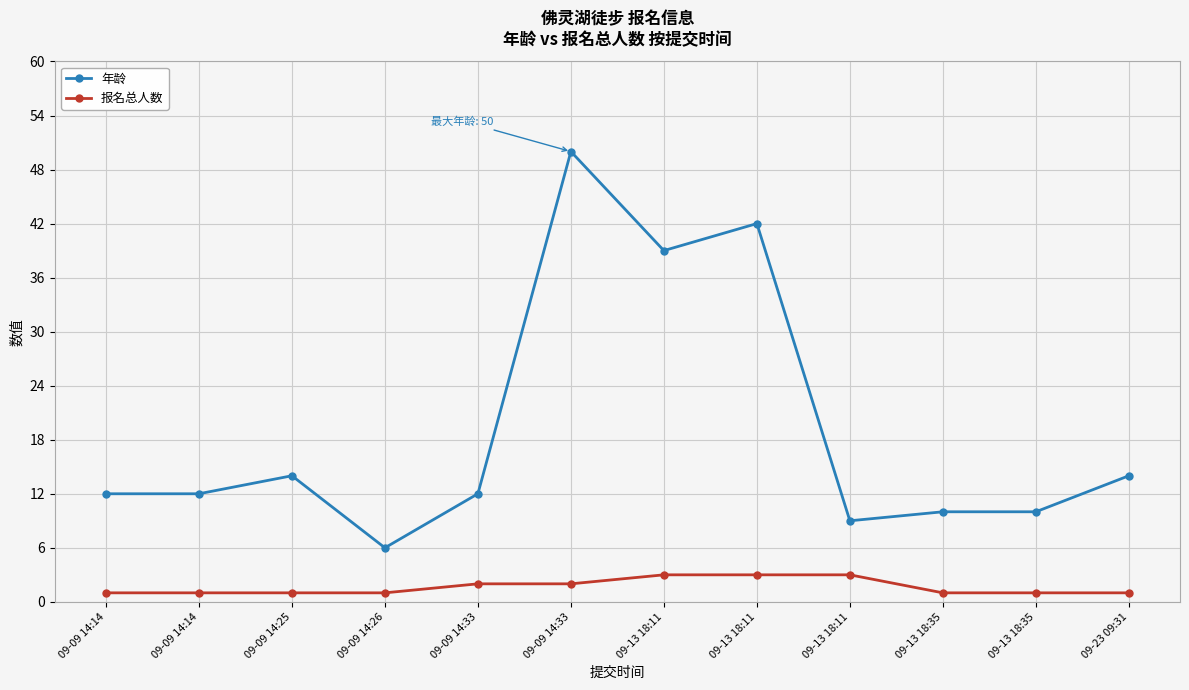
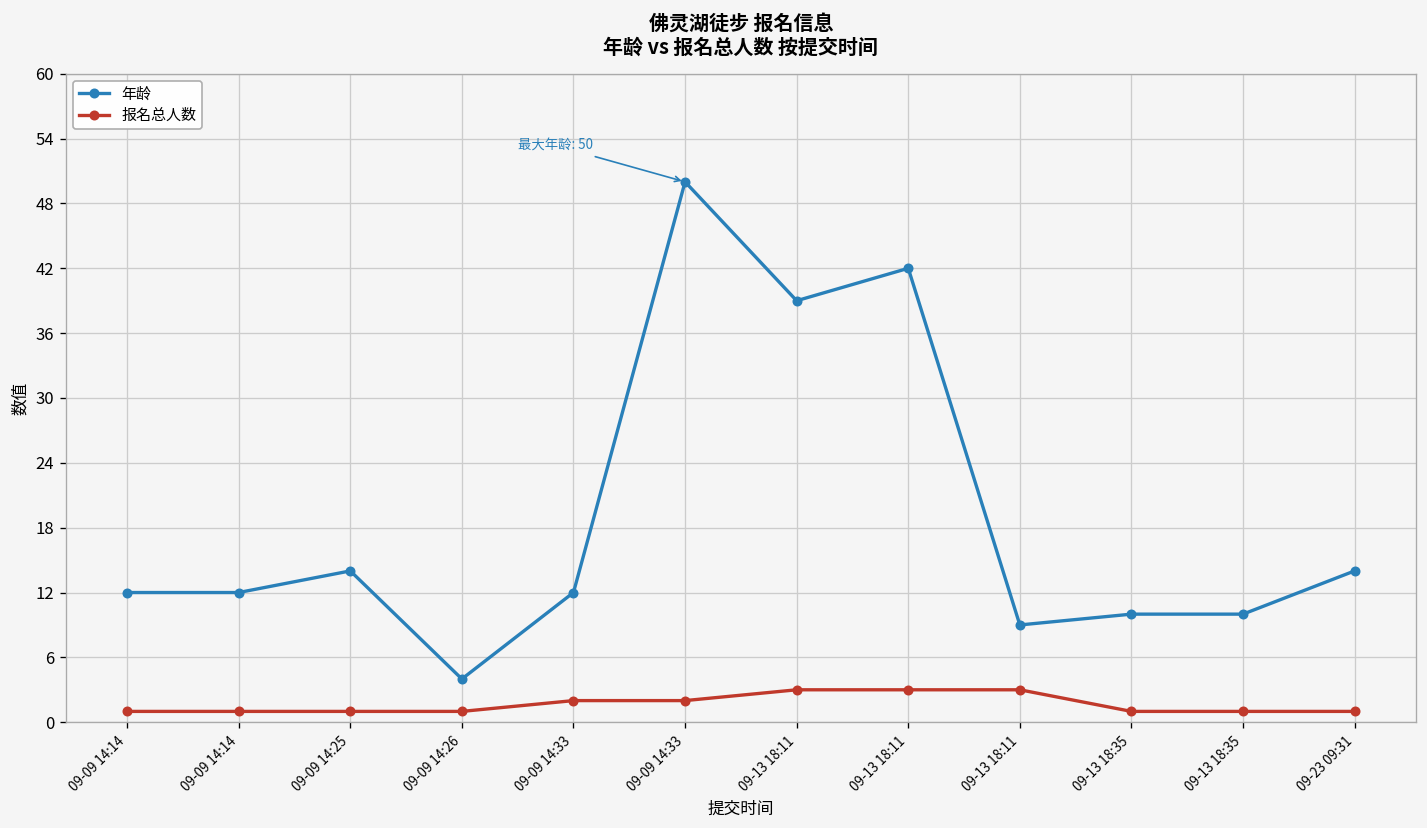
年龄, 09-09 14:26: 6 -> 4
